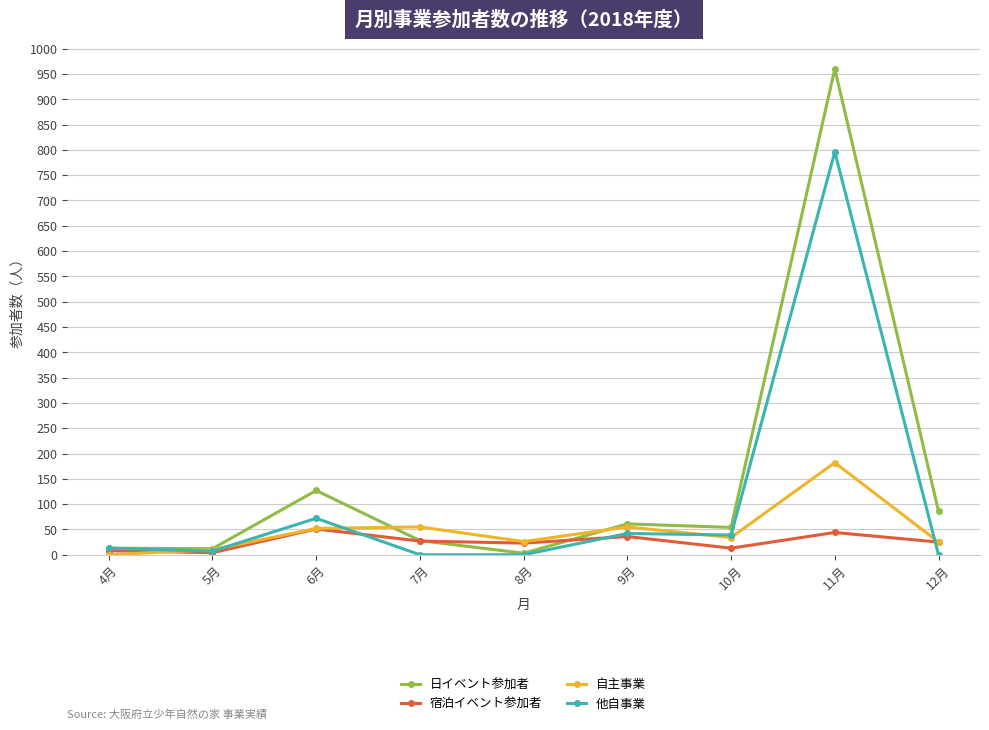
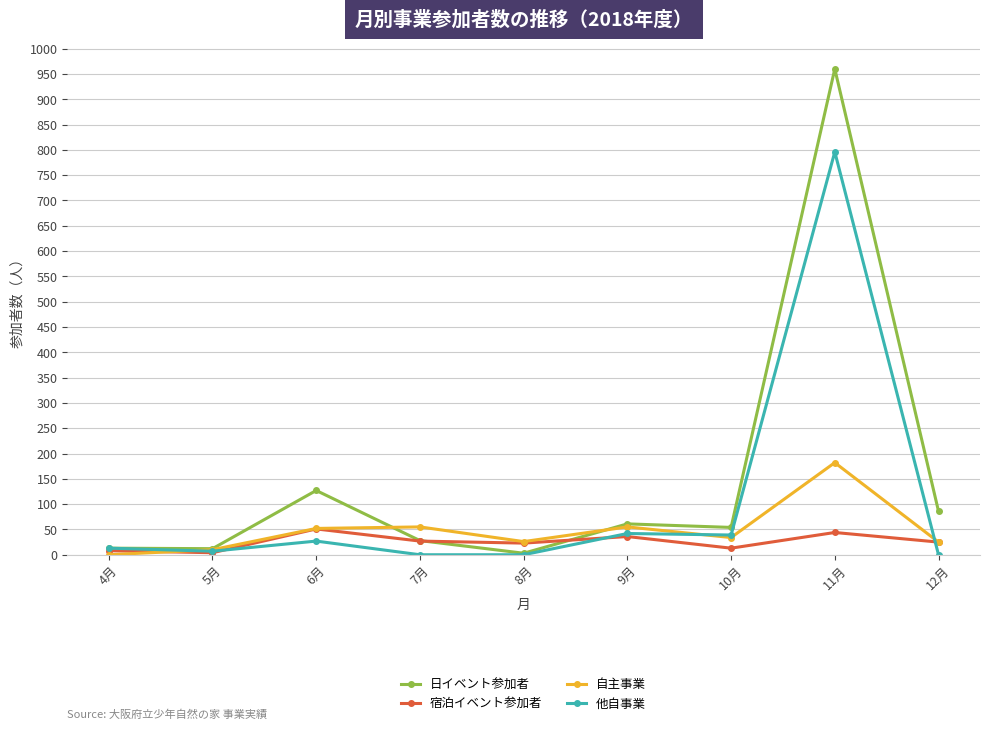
他自事業, 6月: 70 -> 30
